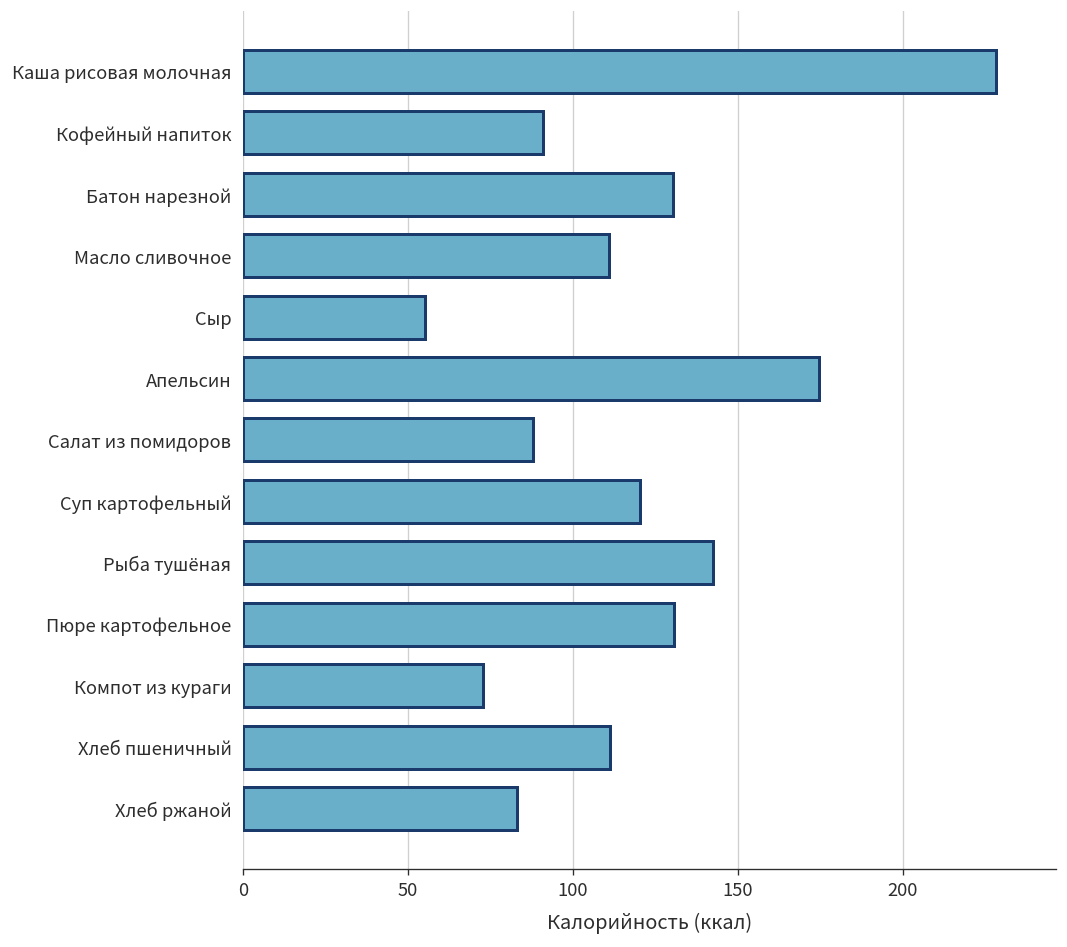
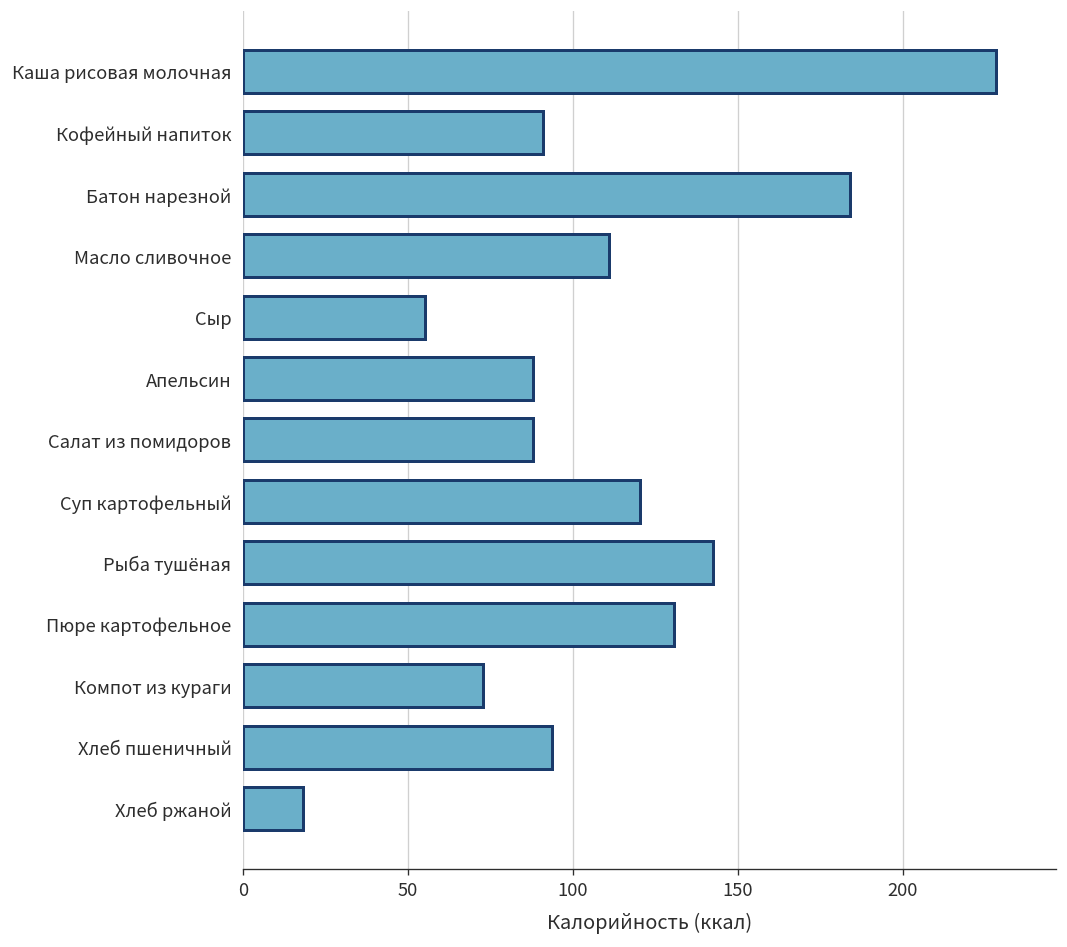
Батон нарезной: 131 -> 184
Апельсин: 175 -> 88
Хлеб пшеничный: 111 -> 94
Хлеб ржаной: 83 -> 18
